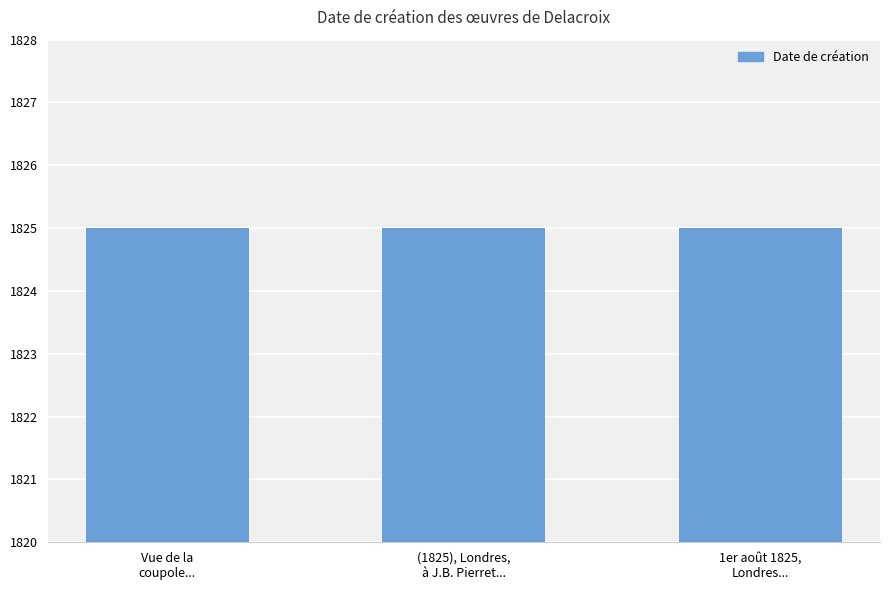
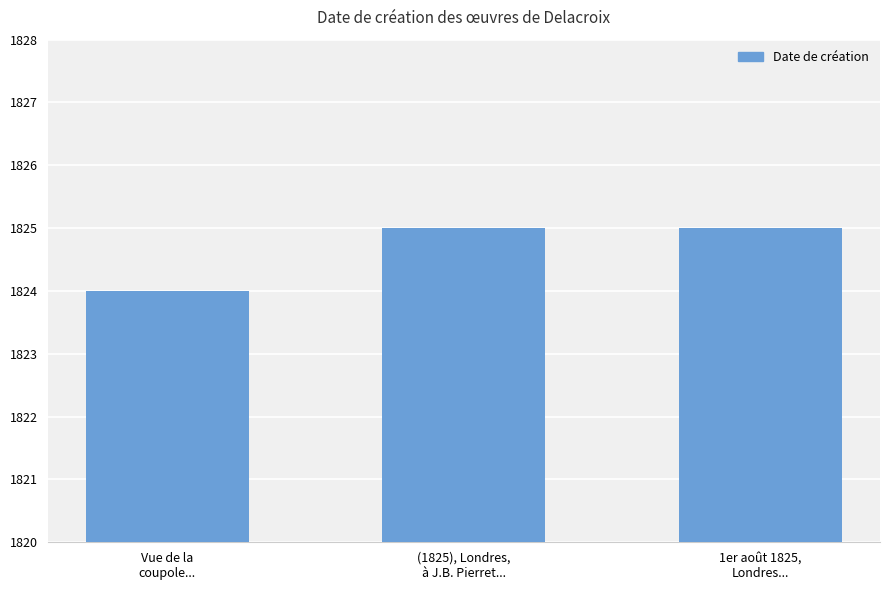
Vue de la coupole...: 1825 -> 1824
